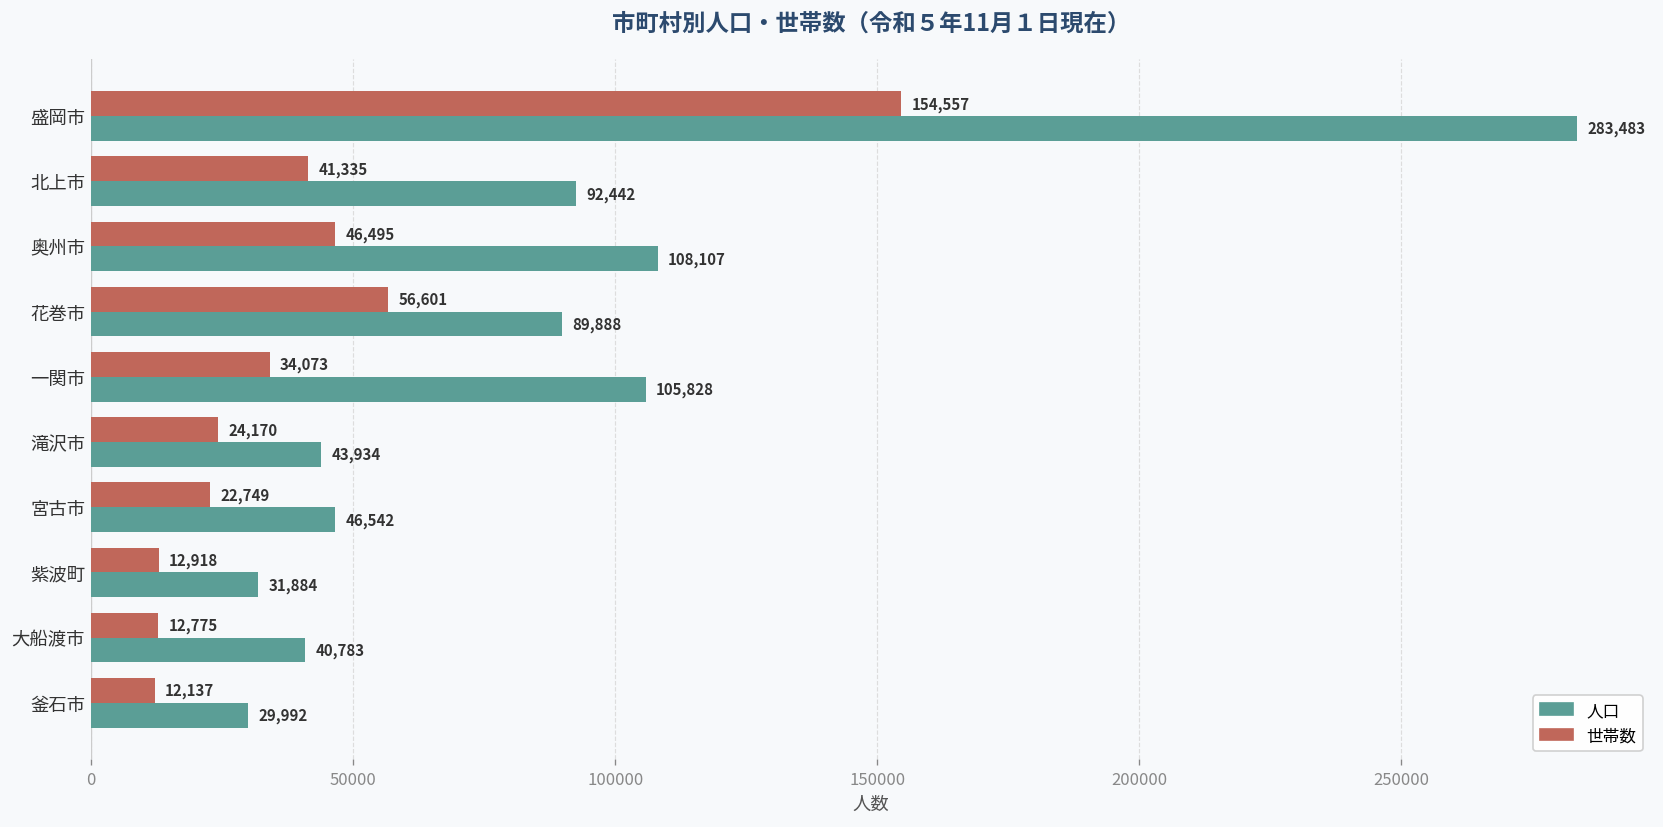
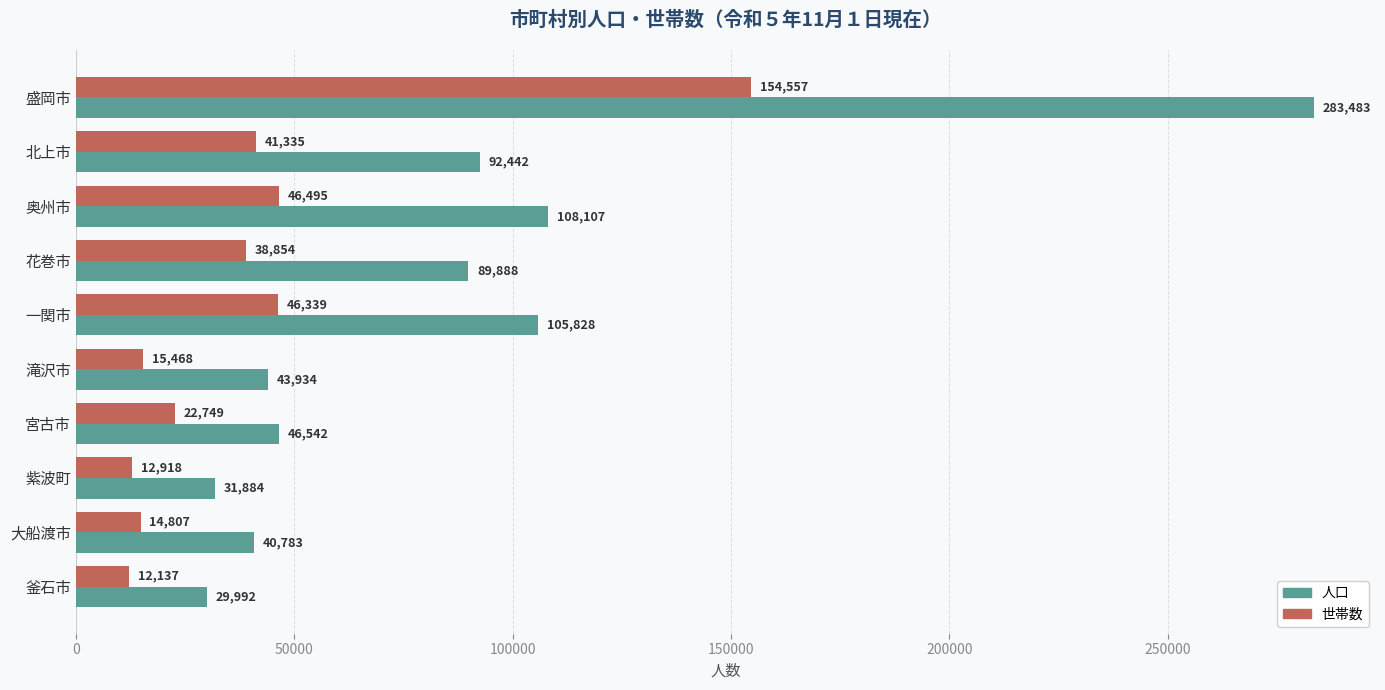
世帯数, 花巻市: 56,601 -> 38,854
世帯数, 一関市: 34,073 -> 46,339
世帯数, 滝沢市: 24,170 -> 15,468
世帯数, 大船渡市: 12,775 -> 14,807
